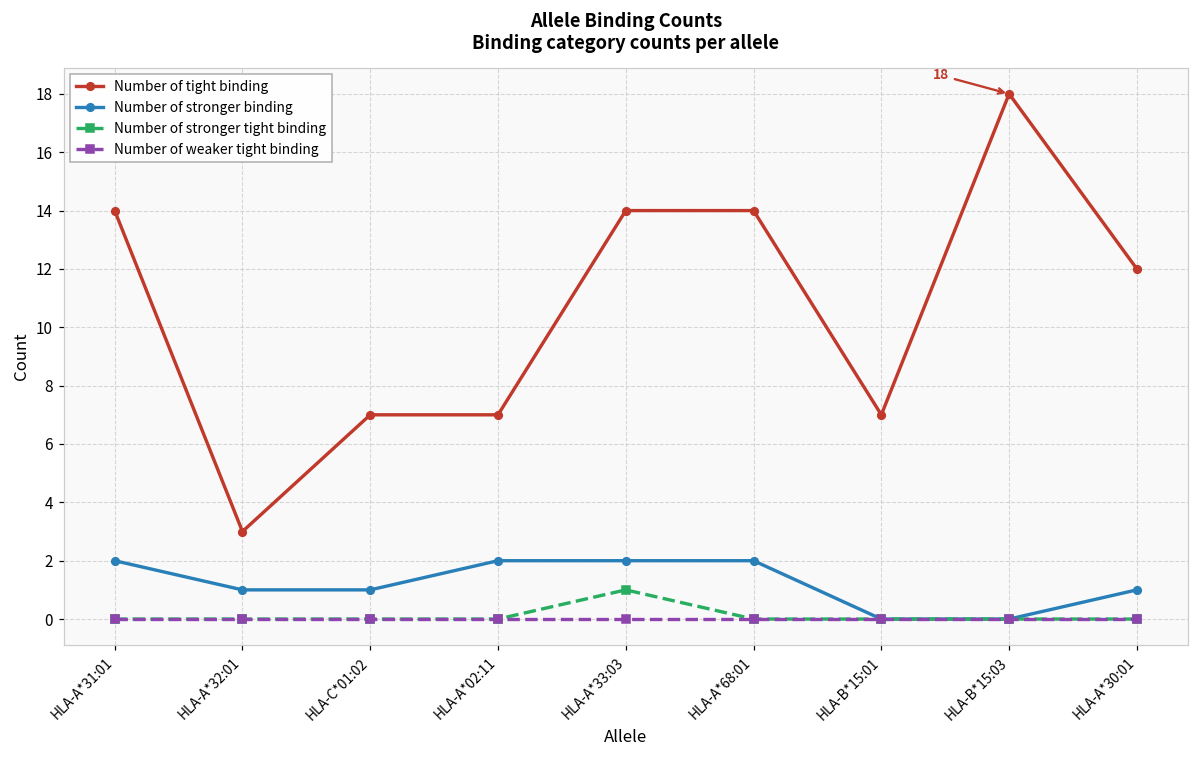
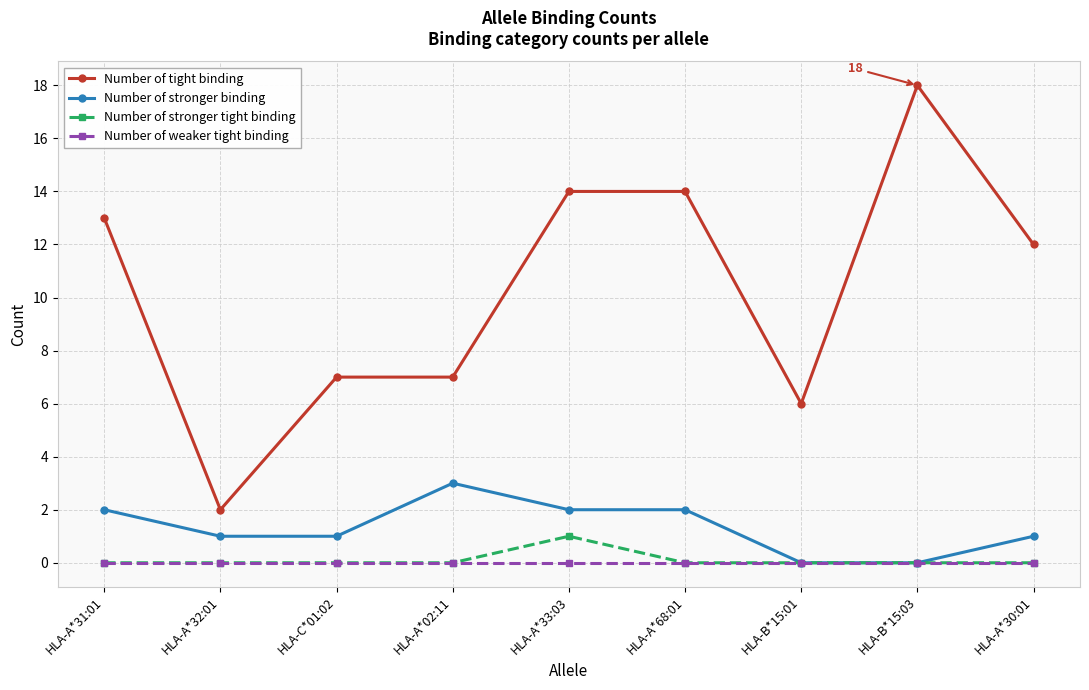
Number of tight binding, HLA-A*31:01: 14 -> 13
Number of tight binding, HLA-A*32:01: 3 -> 2
Number of stronger binding, HLA-A*02:11: 2 -> 3
Number of tight binding, HLA-B*15:01: 7 -> 6
